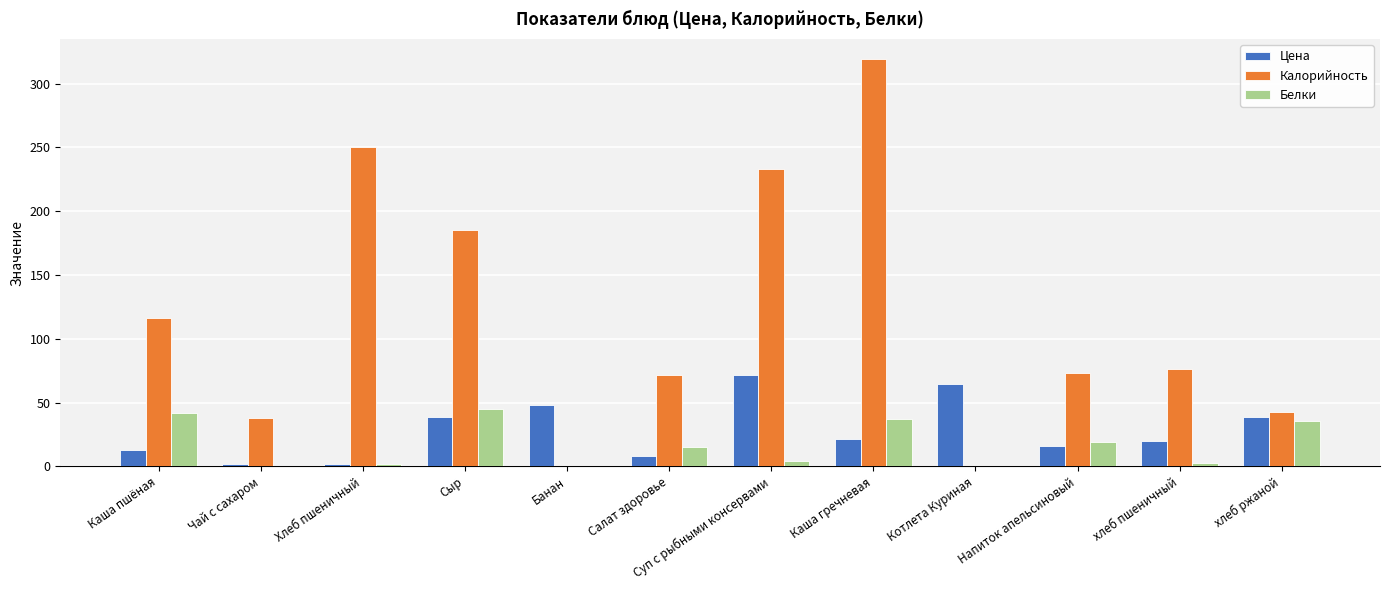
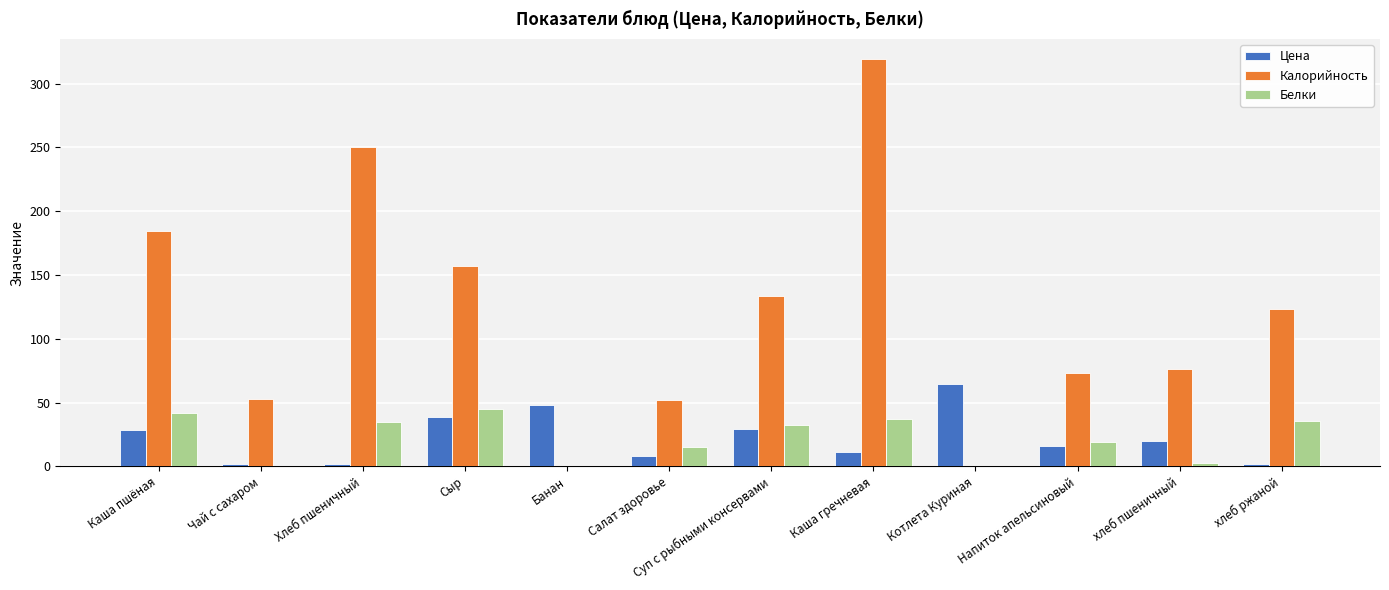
Цена, Каша пшёная: 13 -> 29
Калорийность, Каша пшёная: 117 -> 184
Калорийность, Чай с сахаром: 38 -> 53
Белки, Хлеб пшеничный: 2 -> 34
Калорийность, Сыр: 185 -> 157
Калорийность, Салат здоровье: 72 -> 52
Цена, Суп с рыбными консервами: 72 -> 30
Калорийность, Суп с рыбными консервами: 233 -> 134
Белки, Суп с рыбными консервами: 4 -> 33
Цена, Каша гречневая: 21 -> 11
Цена, хлеб ржаной: 39 -> 2
Калорийность, хлеб ржаной: 43 -> 124
